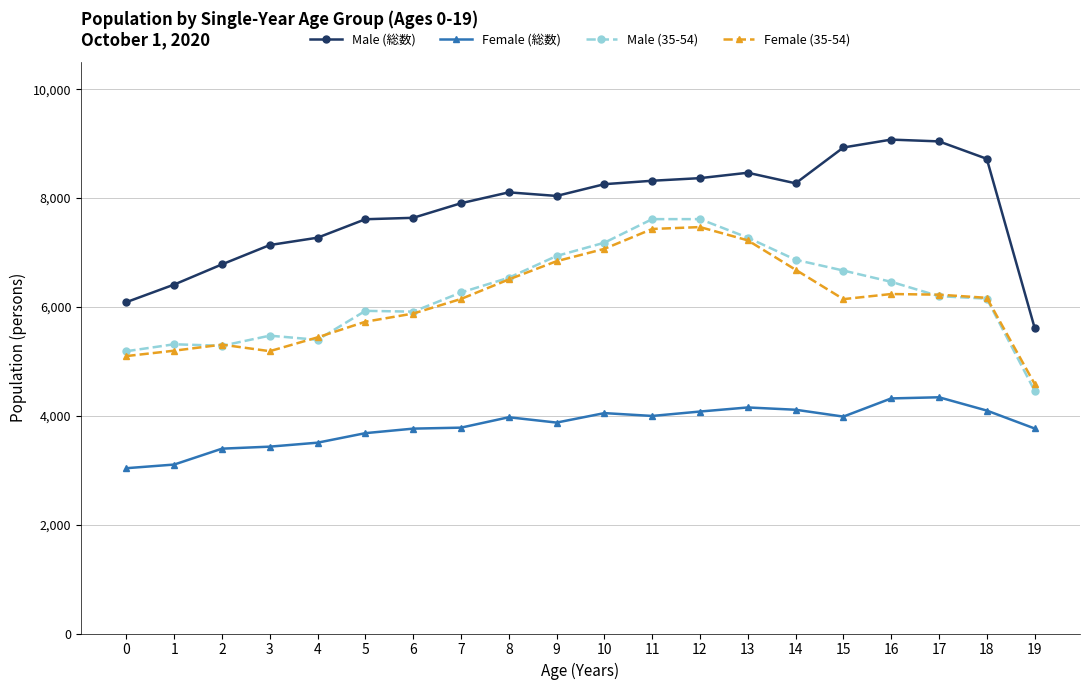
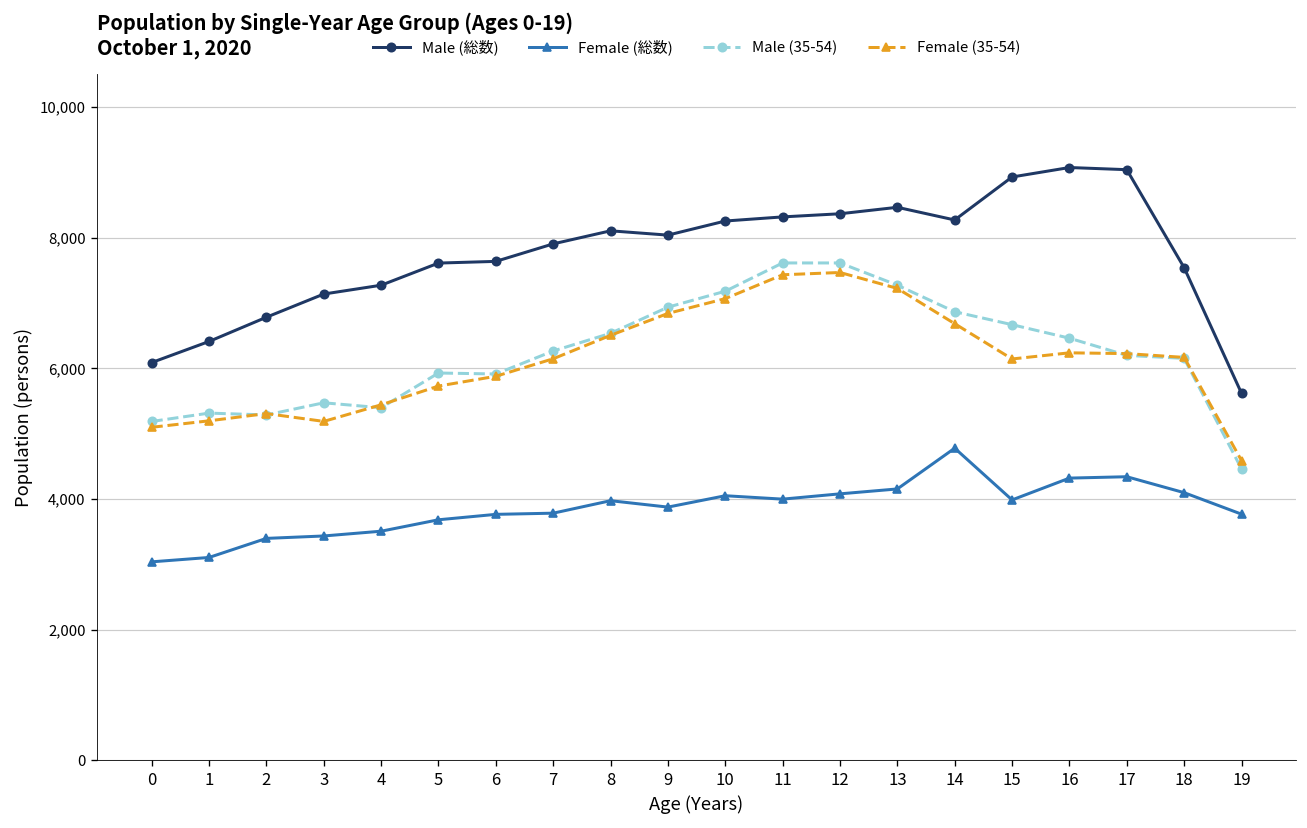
Female (総数), 14: 4,100 -> 4,800
Male (総数), 18: 8,700 -> 7,500
